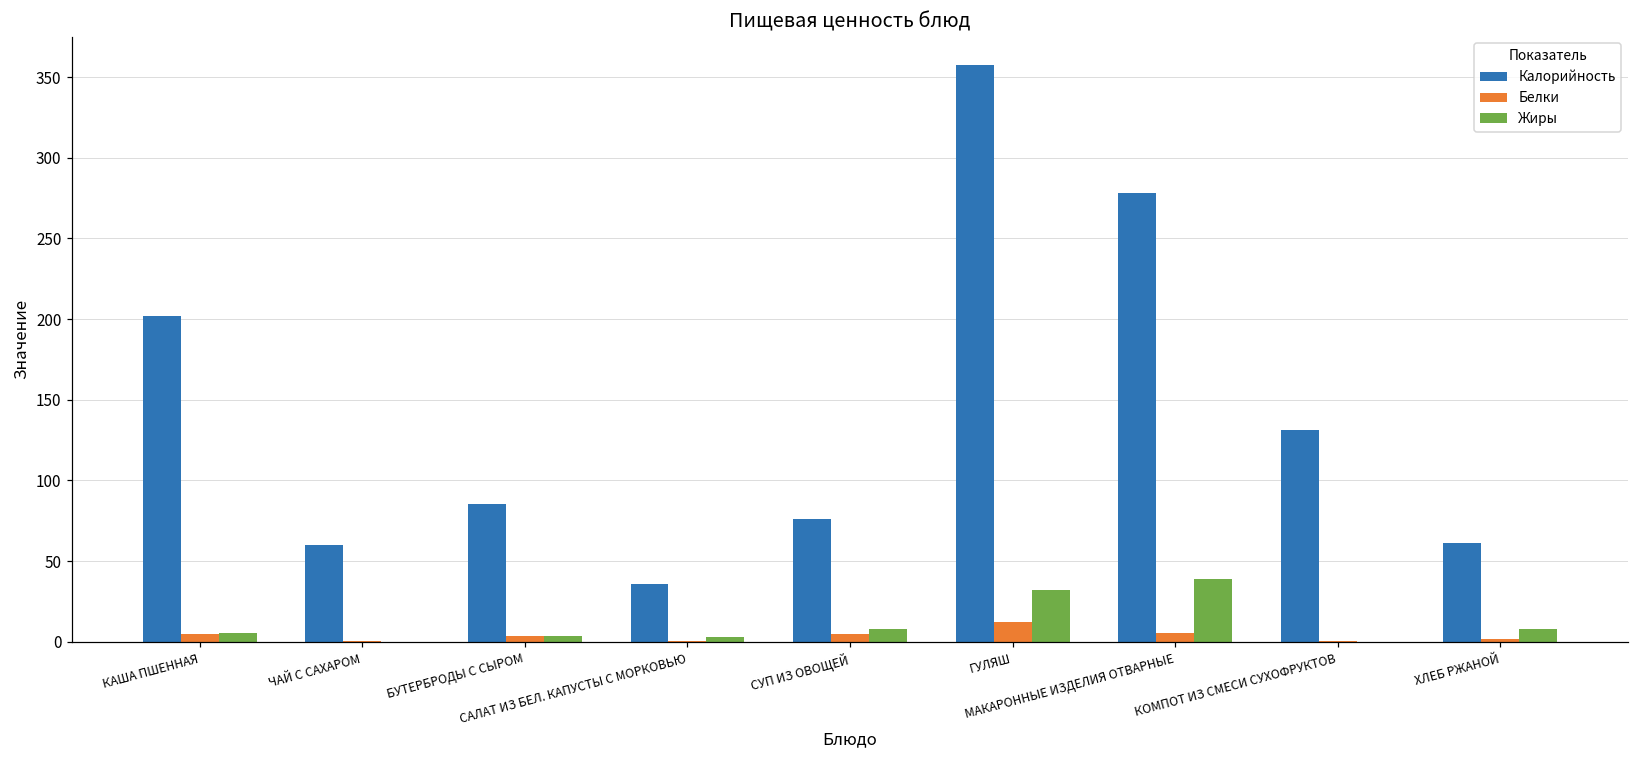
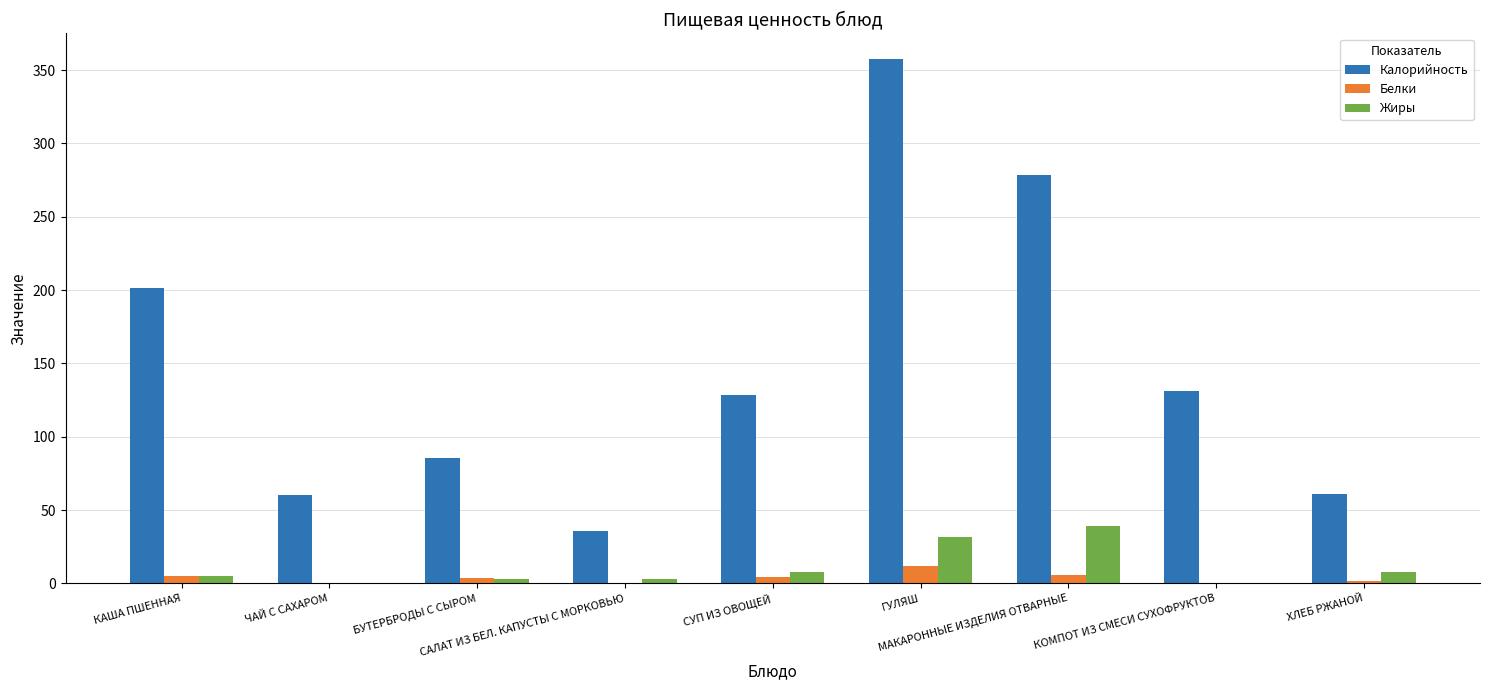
Калорийность, СУП ИЗ ОВОЩЕЙ: 76 -> 128
